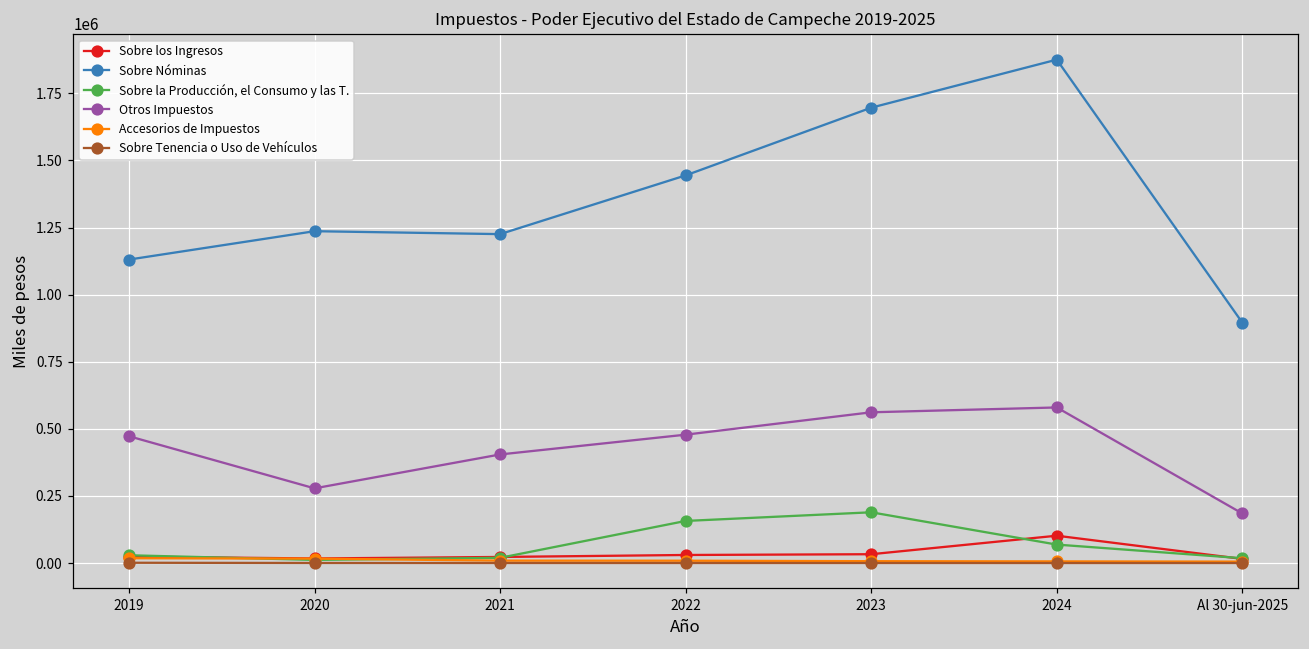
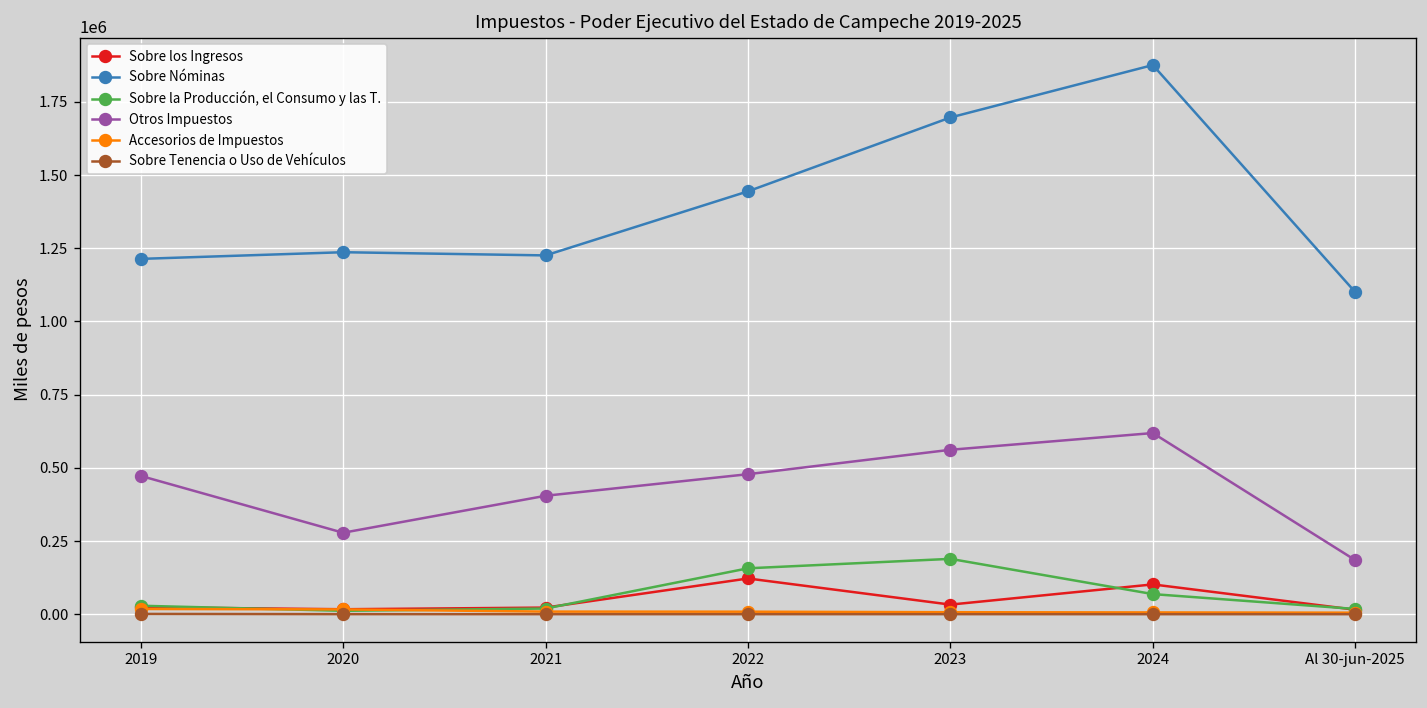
Sobre Nóminas, 2019: 1130000 -> 1210000
Sobre los Ingresos, 2022: 30000 -> 120000
Otros Impuestos, 2024: 580000 -> 620000
Sobre Nóminas, Al 30-jun-2025: 900000 -> 1100000
